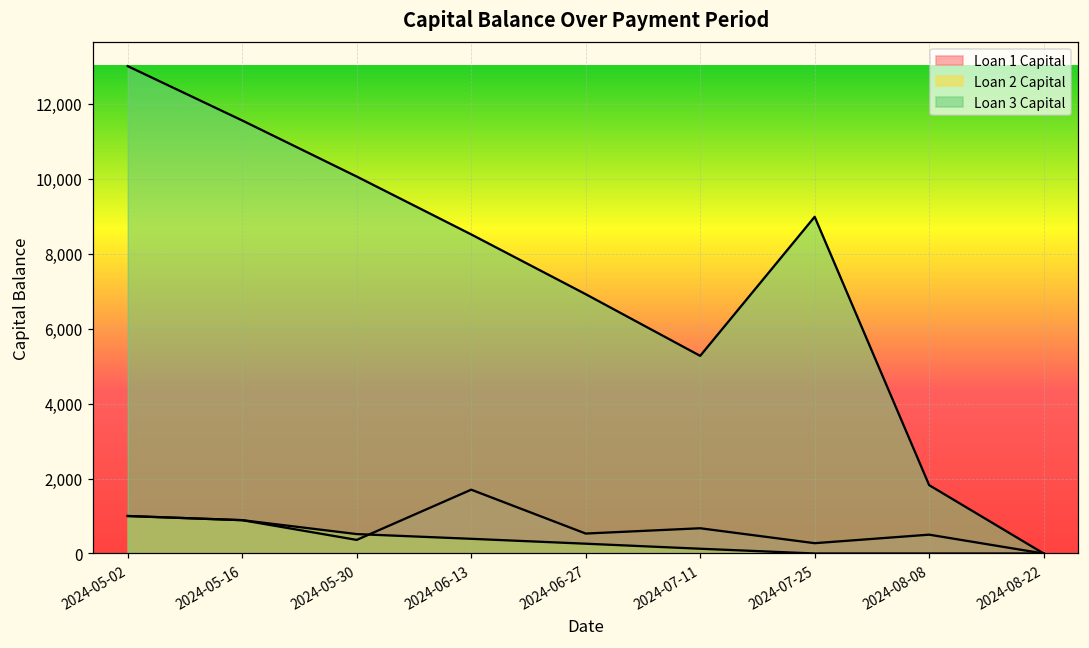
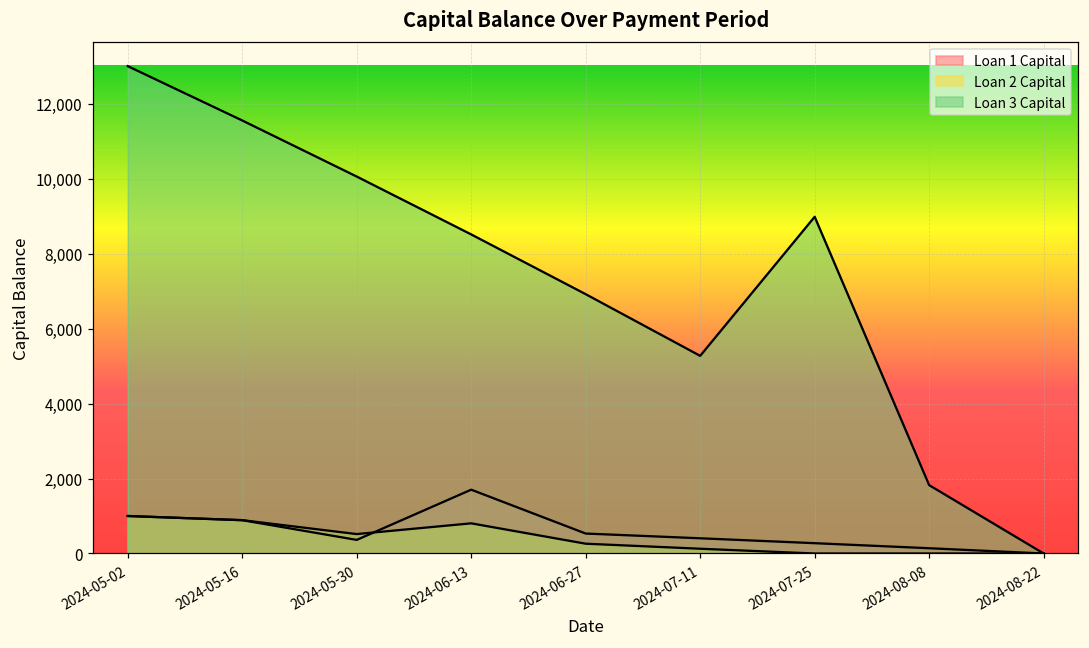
Loan 2 Capital, 2024-06-13: 400 -> 800
Loan 1 Capital, 2024-07-11: 700 -> 400
Loan 1 Capital, 2024-08-08: 500 -> 100
